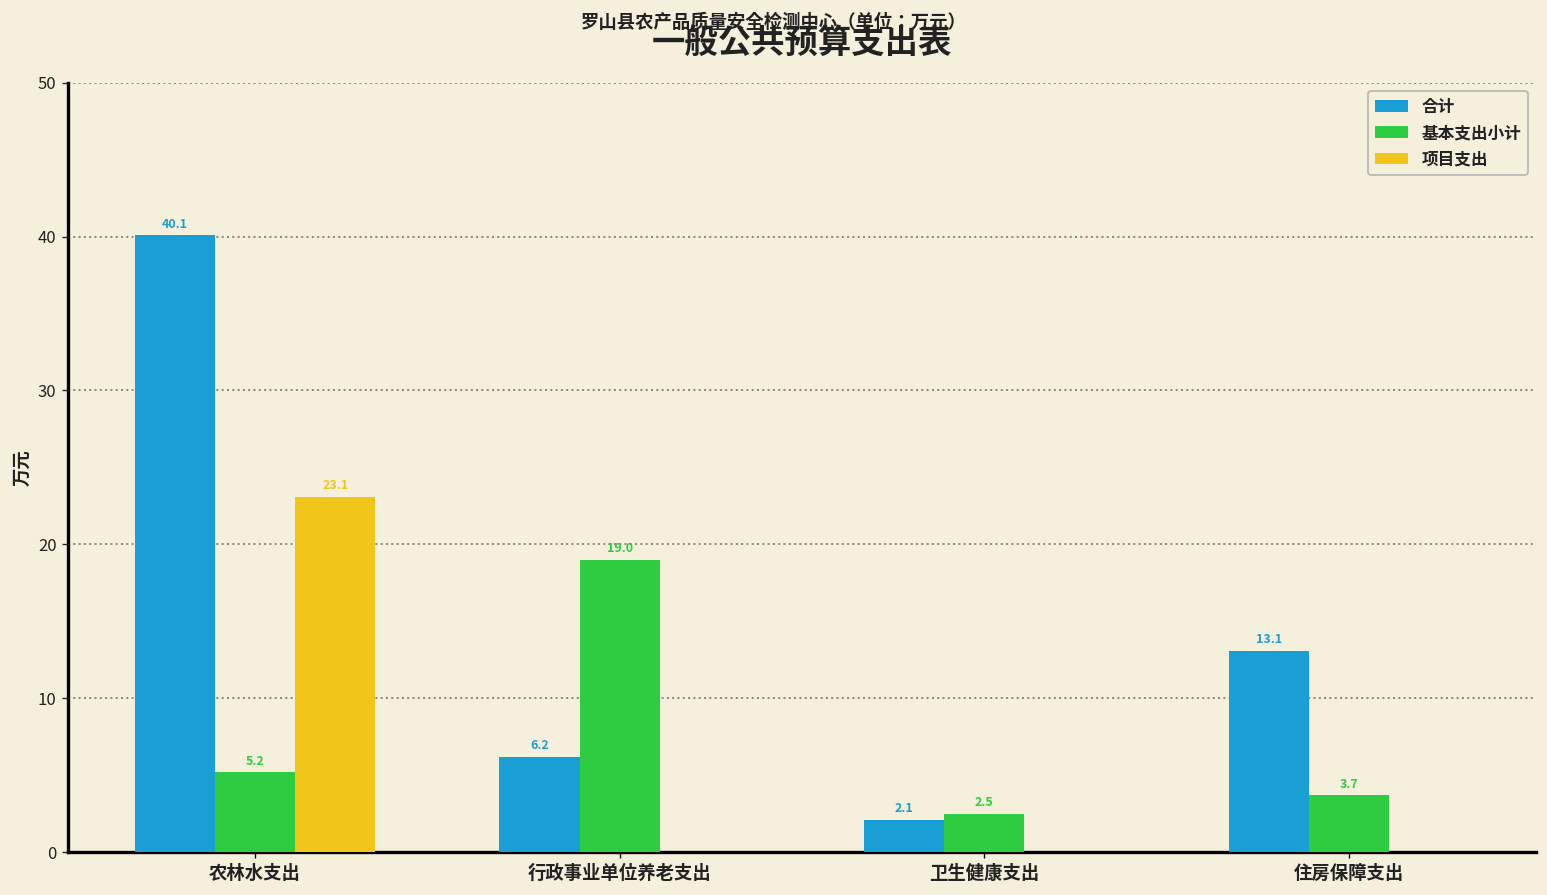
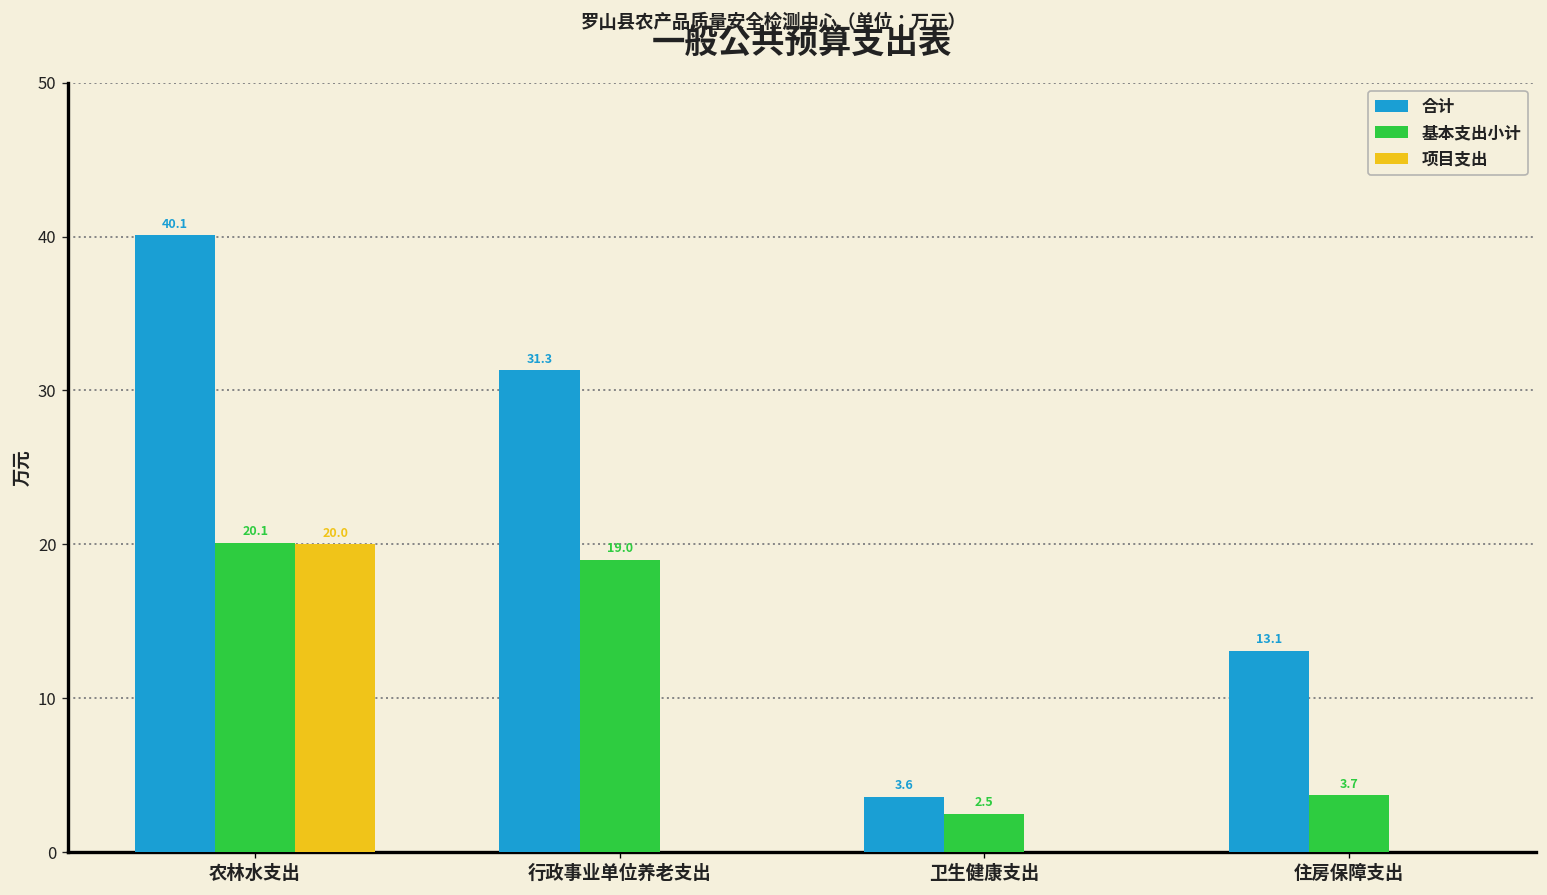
基本支出小计, 农林水支出: 5.2 -> 20.1
项目支出, 农林水支出: 23.1 -> 20.0
合计, 行政事业单位养老支出: 6.2 -> 31.3
合计, 卫生健康支出: 2.1 -> 3.6
